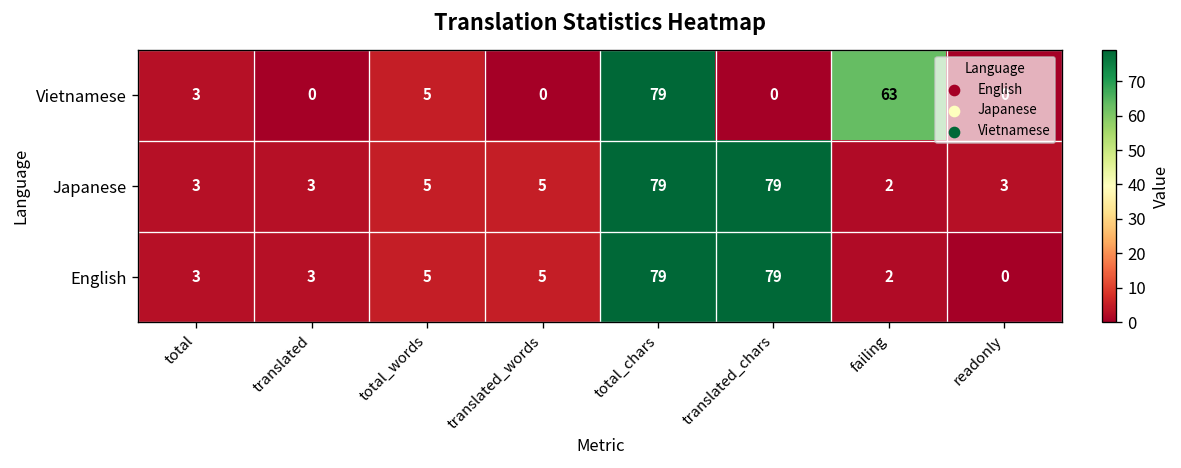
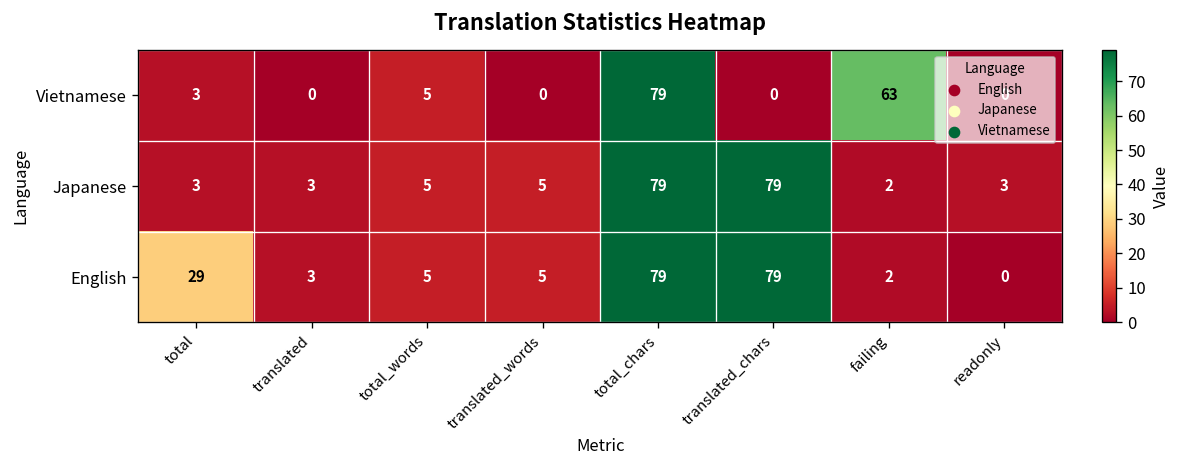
English, total: 3 -> 29
